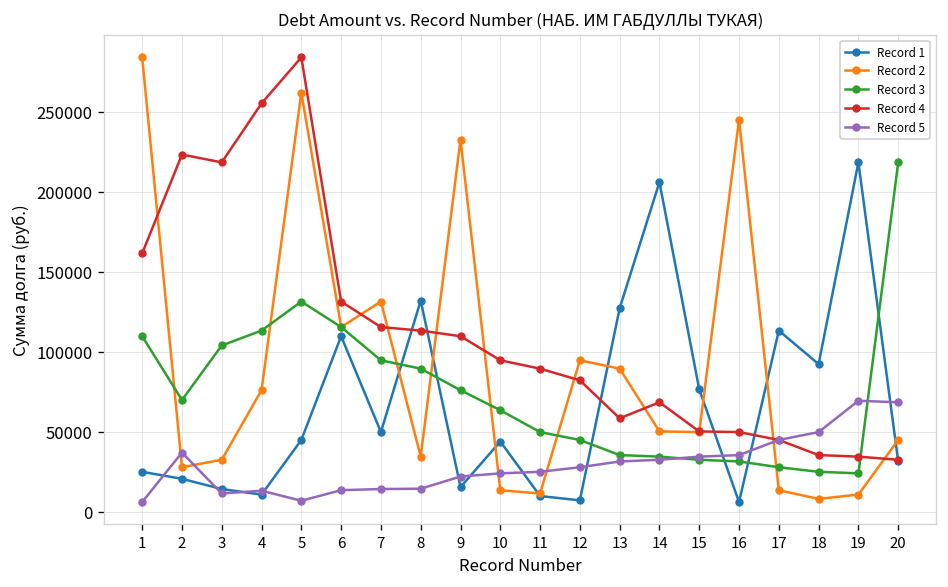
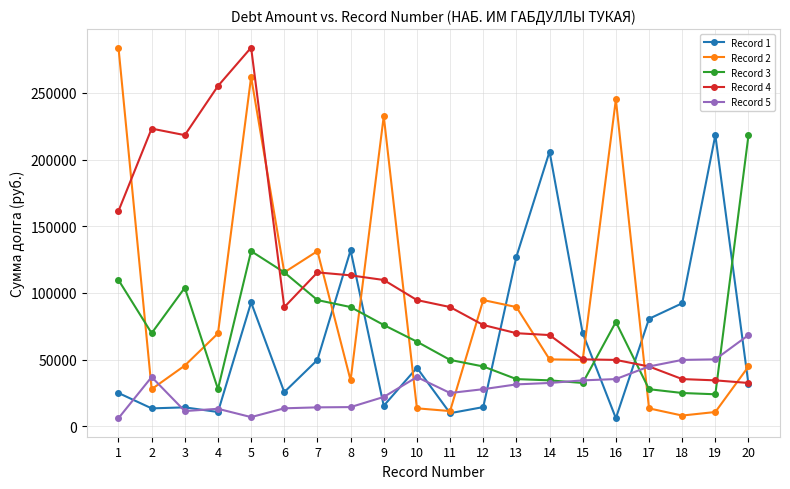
Record 1, 2: 21000 -> 13000
Record 2, 3: 32000 -> 46000
Record 2, 4: 76000 -> 70000
Record 3, 4: 113000 -> 28000
Record 1, 5: 45000 -> 93000
Record 1, 6: 110000 -> 26000
Record 4, 6: 131000 -> 89000
Record 5, 10: 24000 -> 37000
Record 1, 12: 7000 -> 14000
Record 4, 12: 82000 -> 76000
Record 4, 13: 58000 -> 70000
Record 1, 15: 76000 -> 70000
Record 3, 16: 31000 -> 78000
Record 1, 17: 113000 -> 81000
Record 5, 19: 69000 -> 50000
